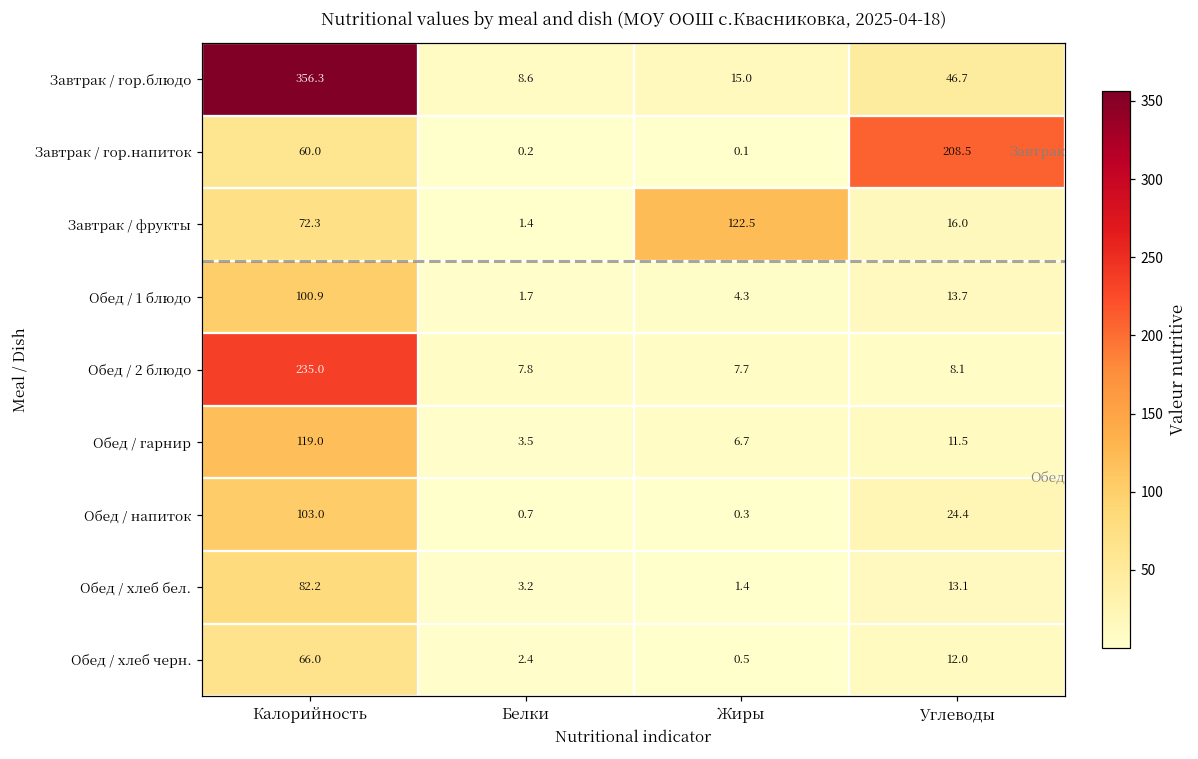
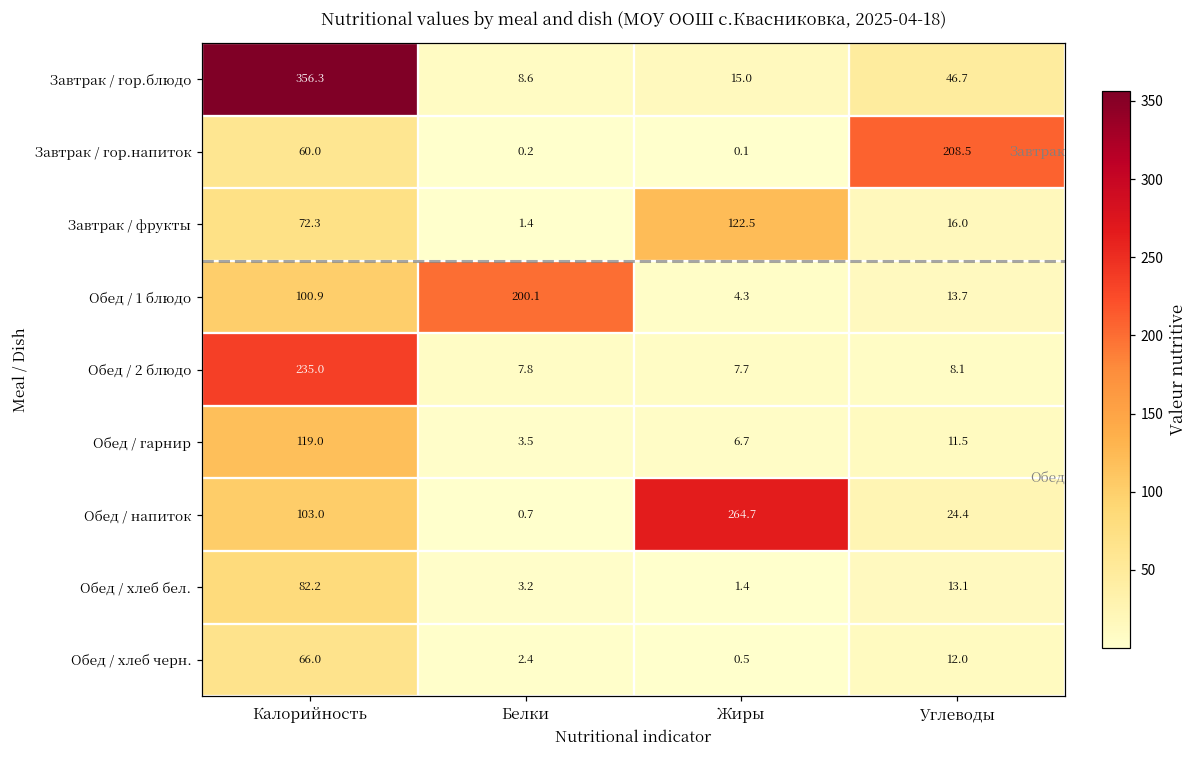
Обед / 1 блюдо, Белки: 1.7 -> 200.1
Обед / напиток, Жиры: 0.3 -> 264.7
